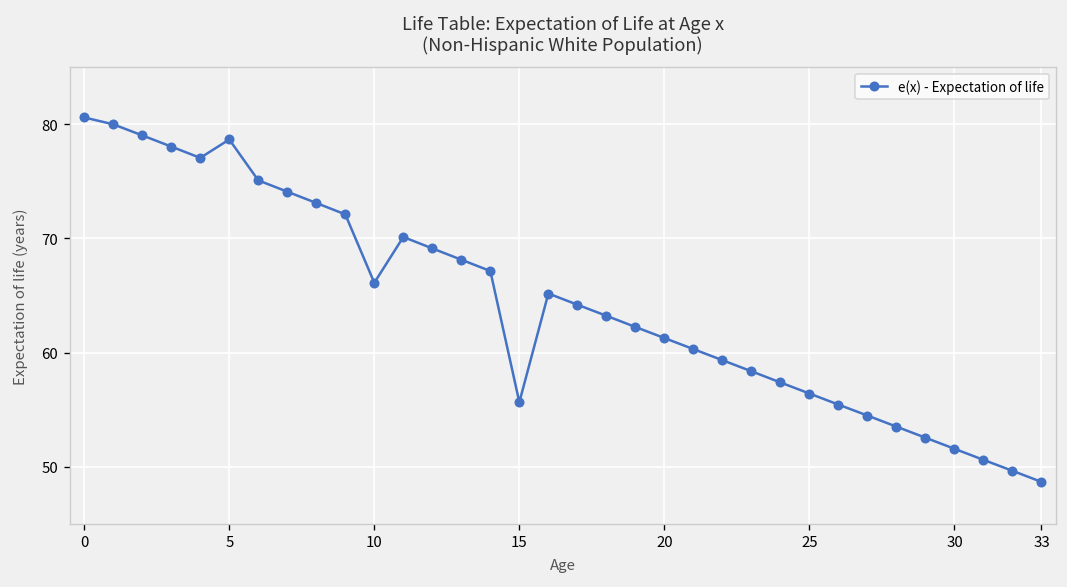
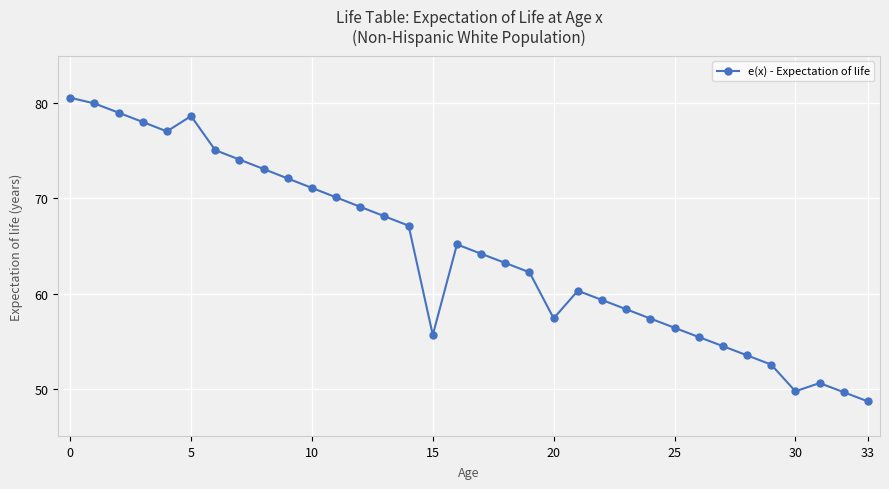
10: 66 -> 71
20: 61 -> 57
30: 52 -> 50
